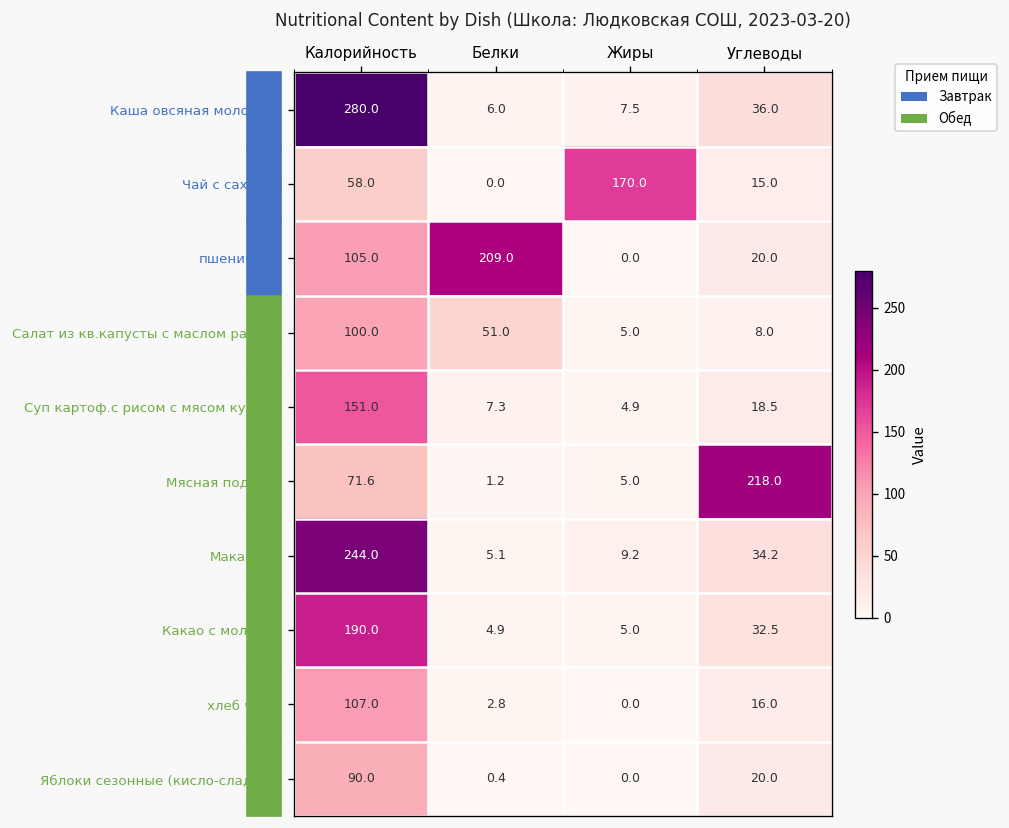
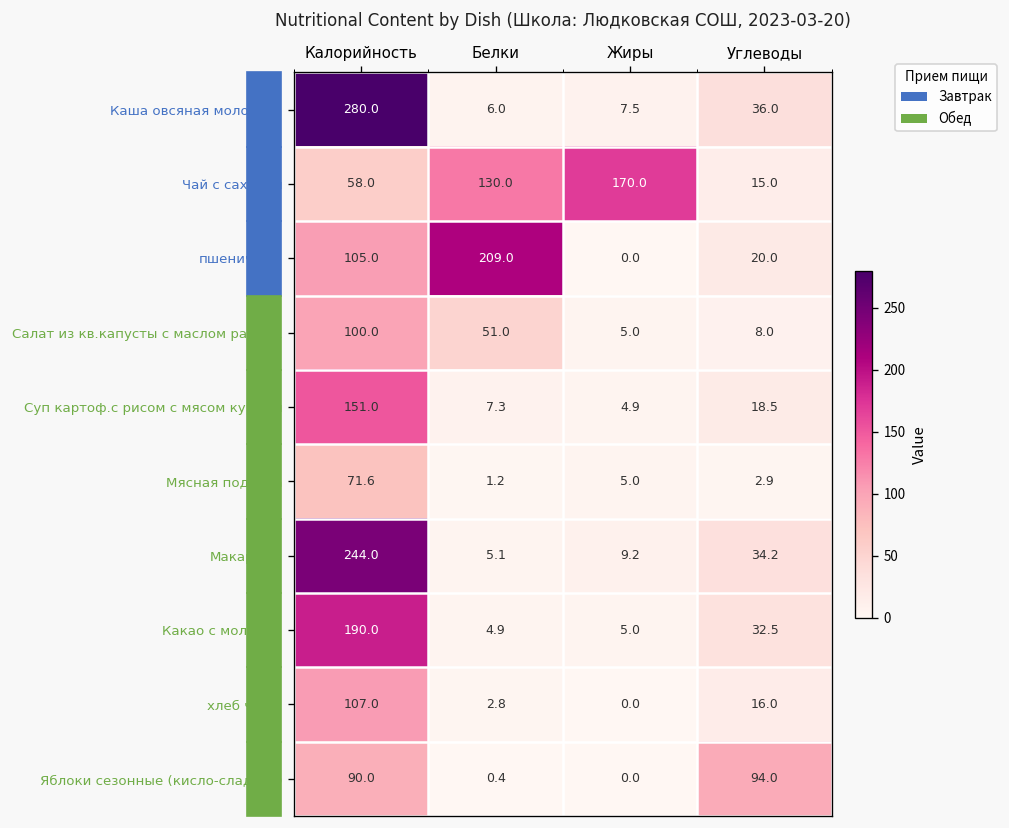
Чай с сахаром, Белки: 0.0 -> 130.0
Мясная подлива, Углеводы: 218.0 -> 2.9
Яблоки сезонные (кисло-сладкие), Углеводы: 20.0 -> 94.0
